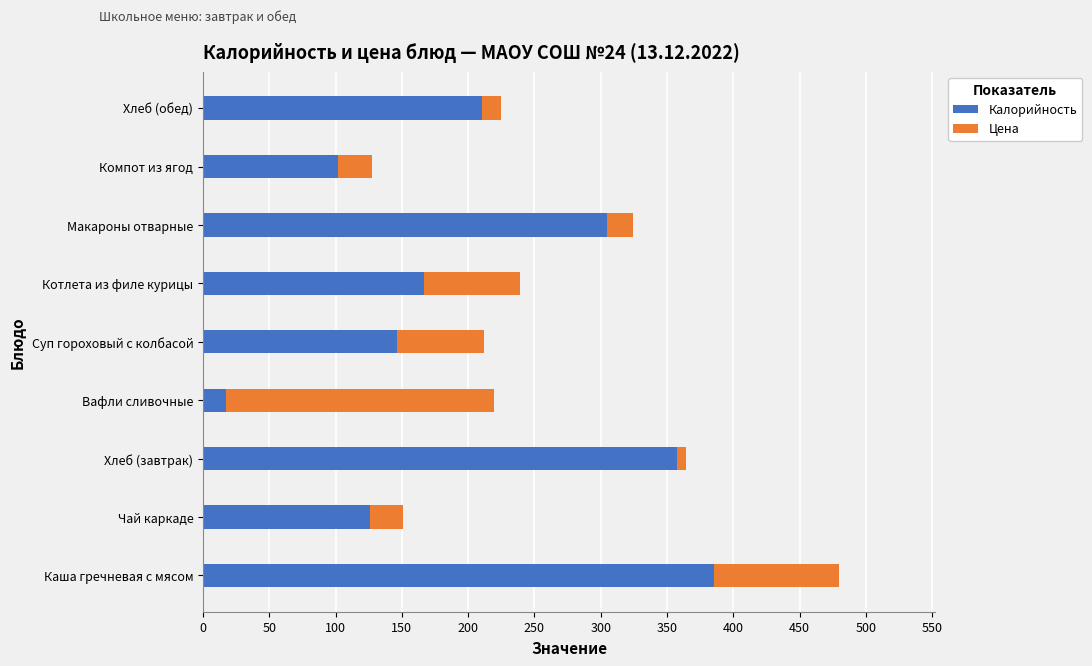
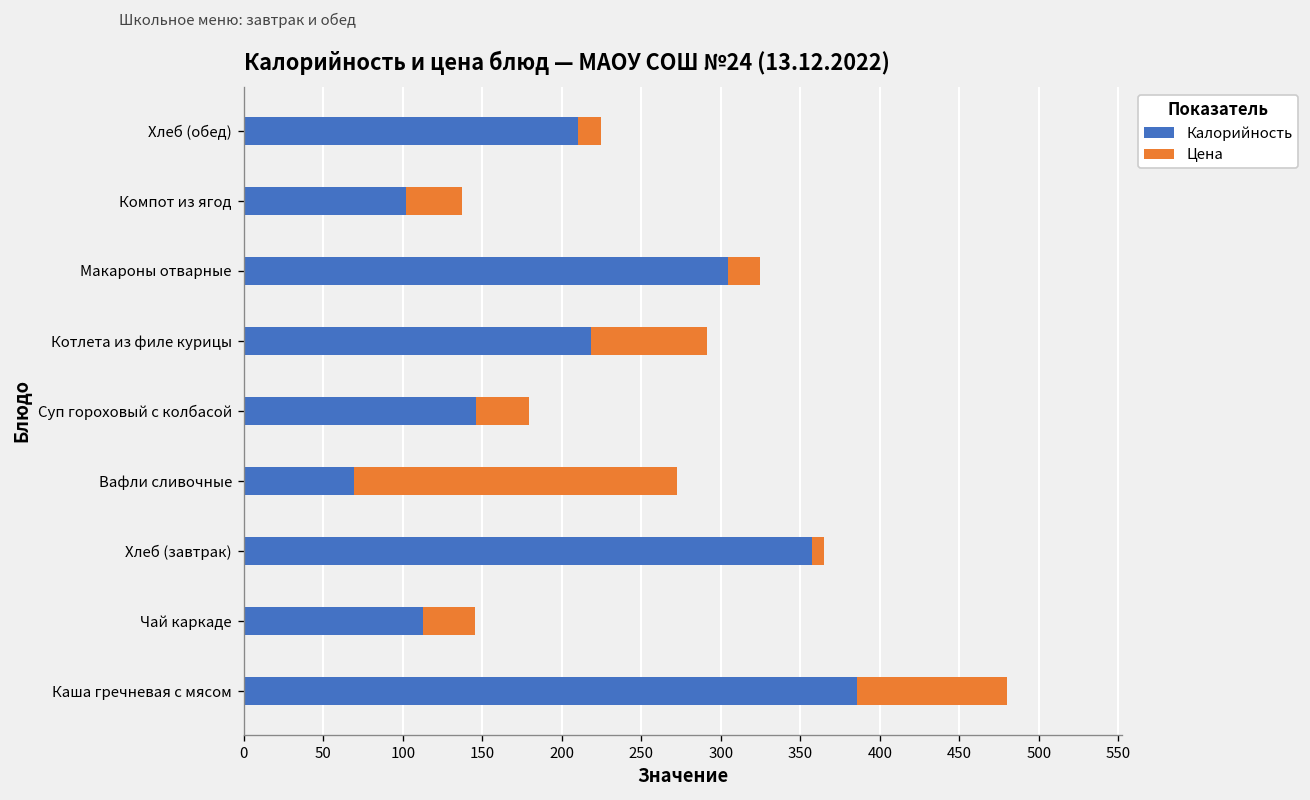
Цена, Компот из ягод: 25 -> 35
Калорийность, Котлета из филе курицы: 166 -> 219
Цена, Суп гороховый с колбасой: 66 -> 33
Калорийность, Вафли сливочные: 17 -> 70
Калорийность, Чай каркаде: 126 -> 113
Цена, Чай каркаде: 25 -> 33
